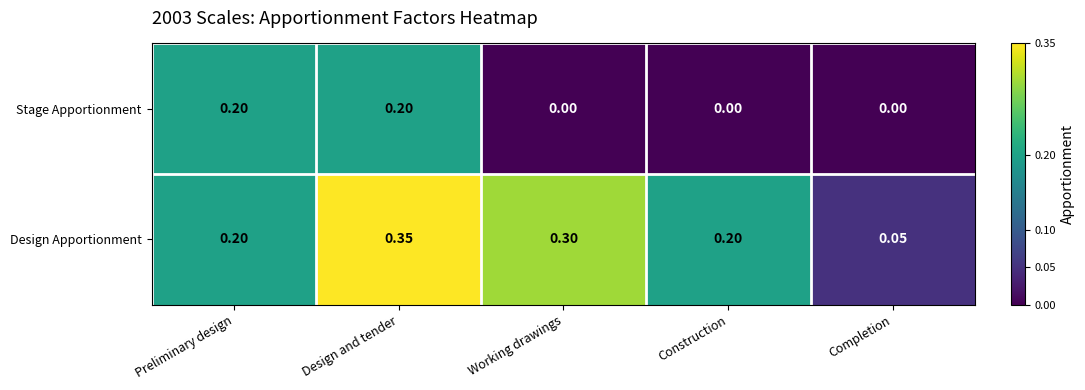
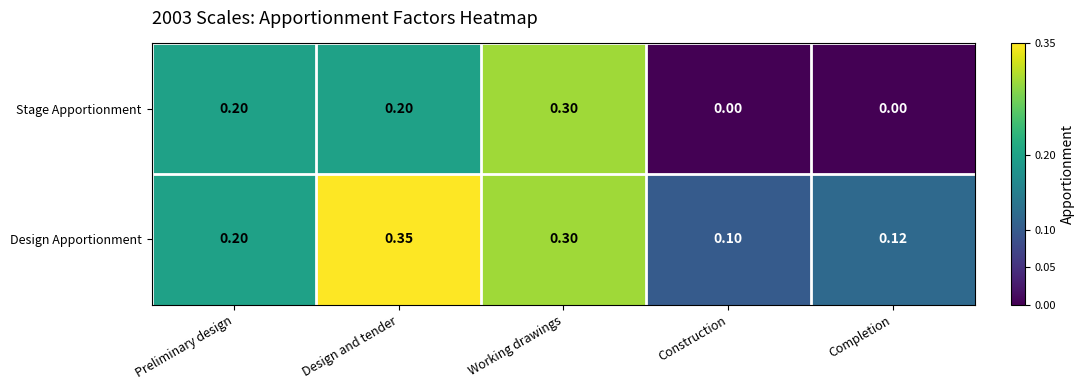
Stage Apportionment, Working drawings: 0.00 -> 0.30
Design Apportionment, Construction: 0.20 -> 0.10
Design Apportionment, Completion: 0.05 -> 0.12
